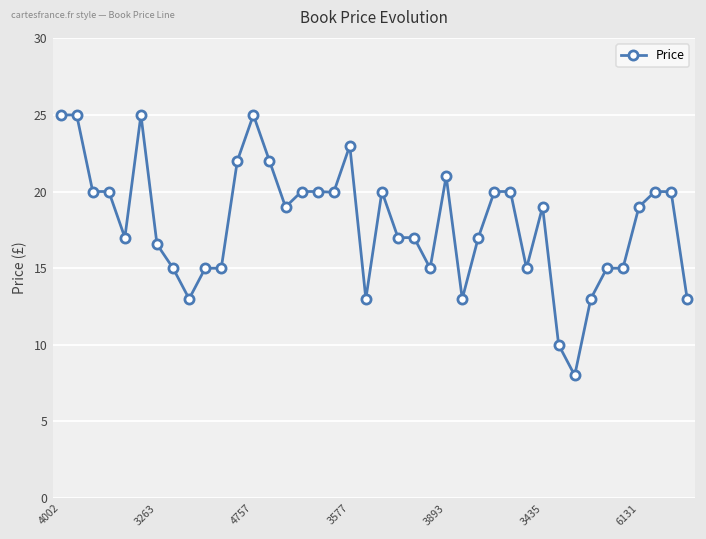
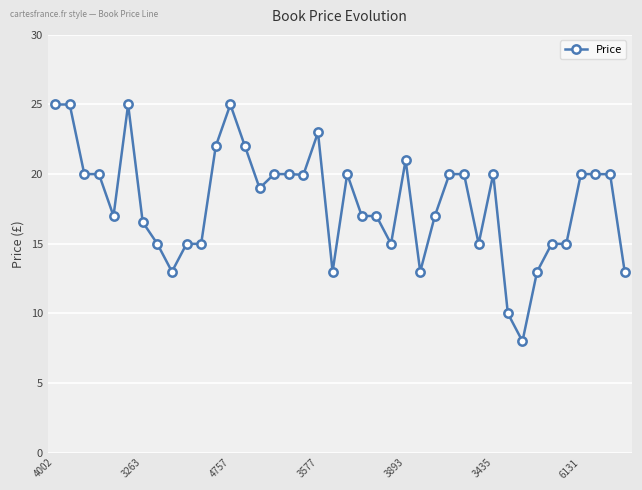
3435: 19 -> 20
6131: 19 -> 20
